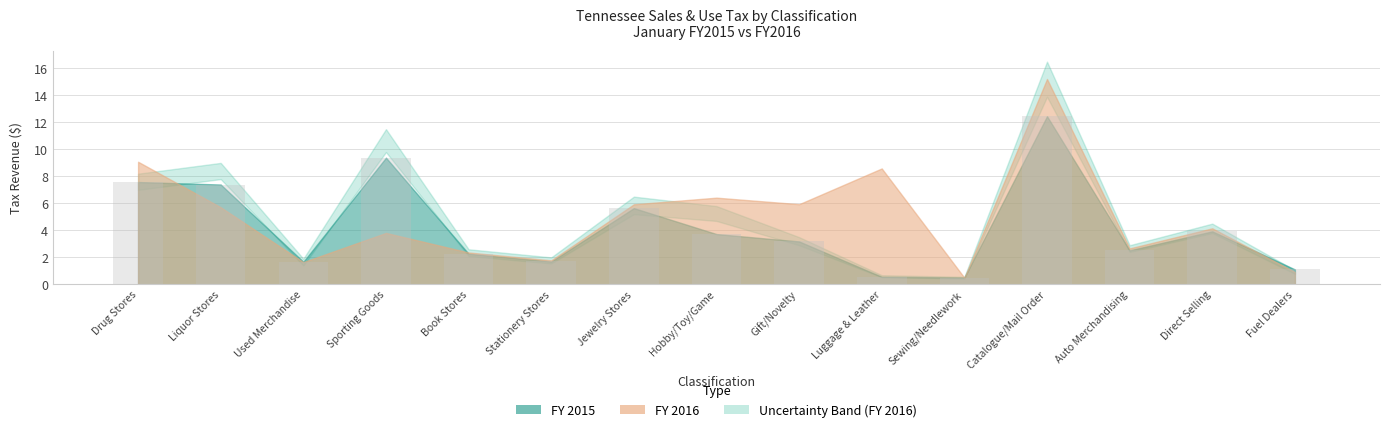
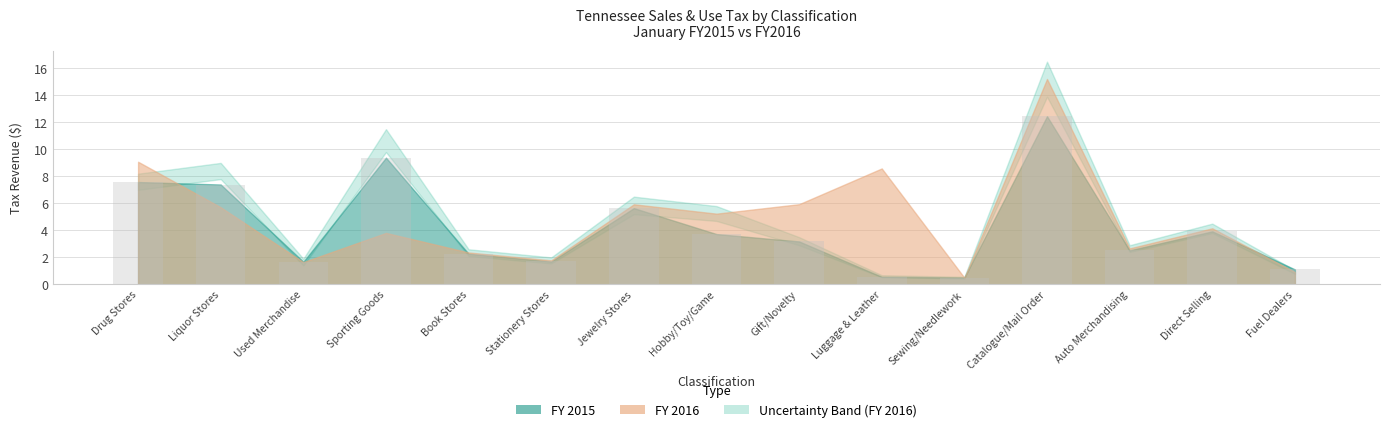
FY 2016, Hobby/Toy/Game: 6.4 -> 5.2
